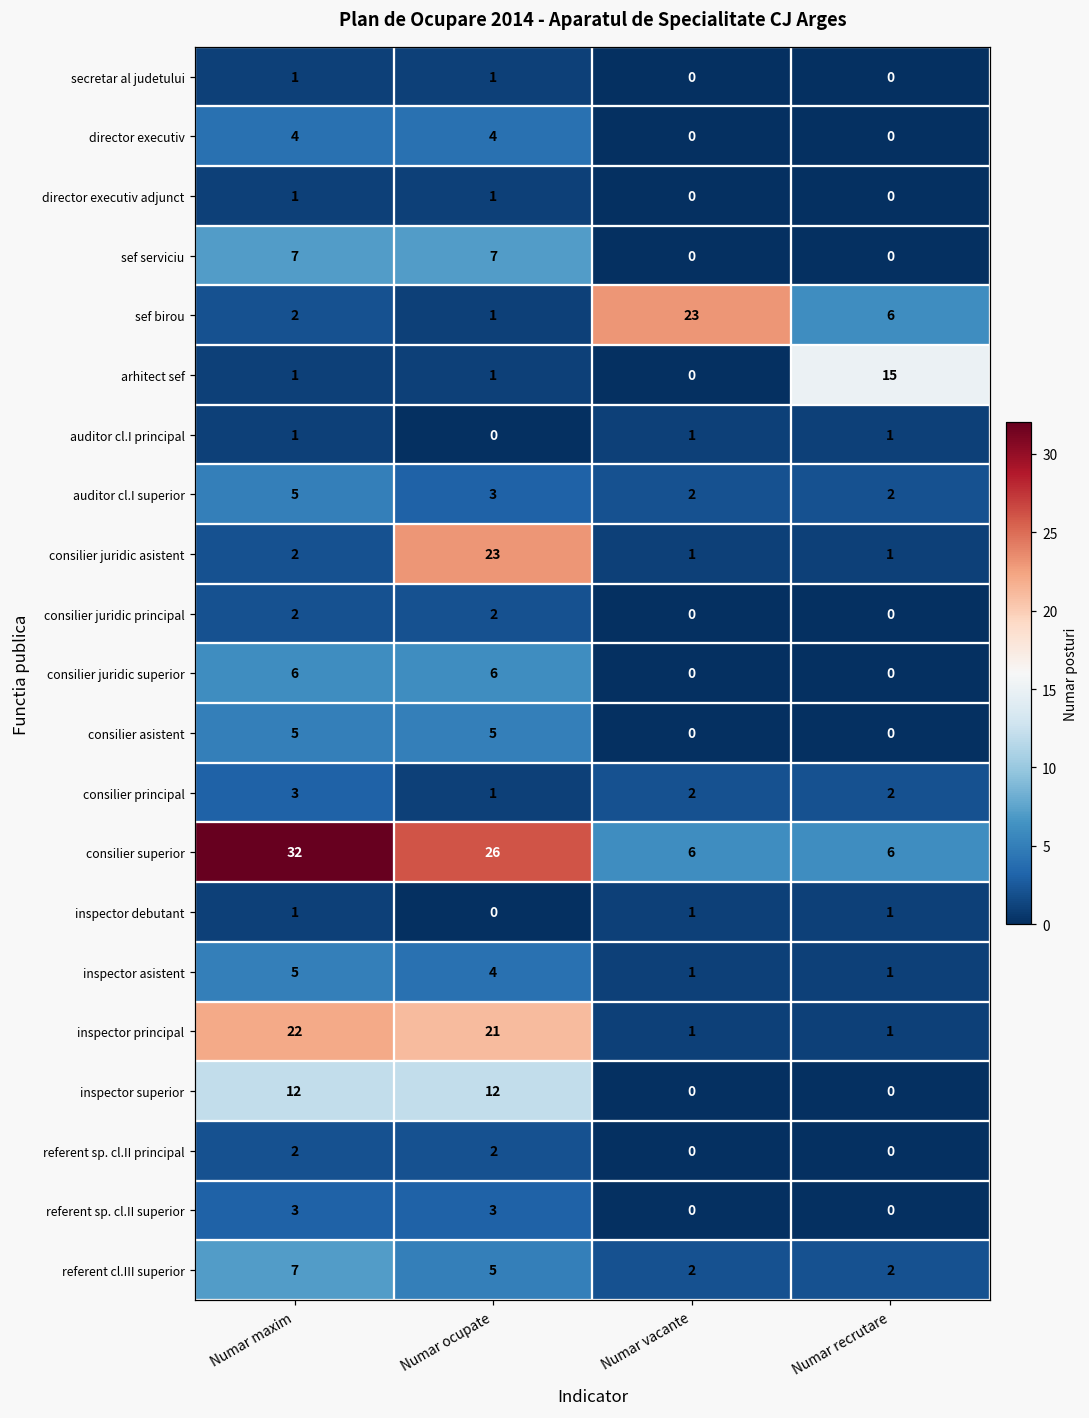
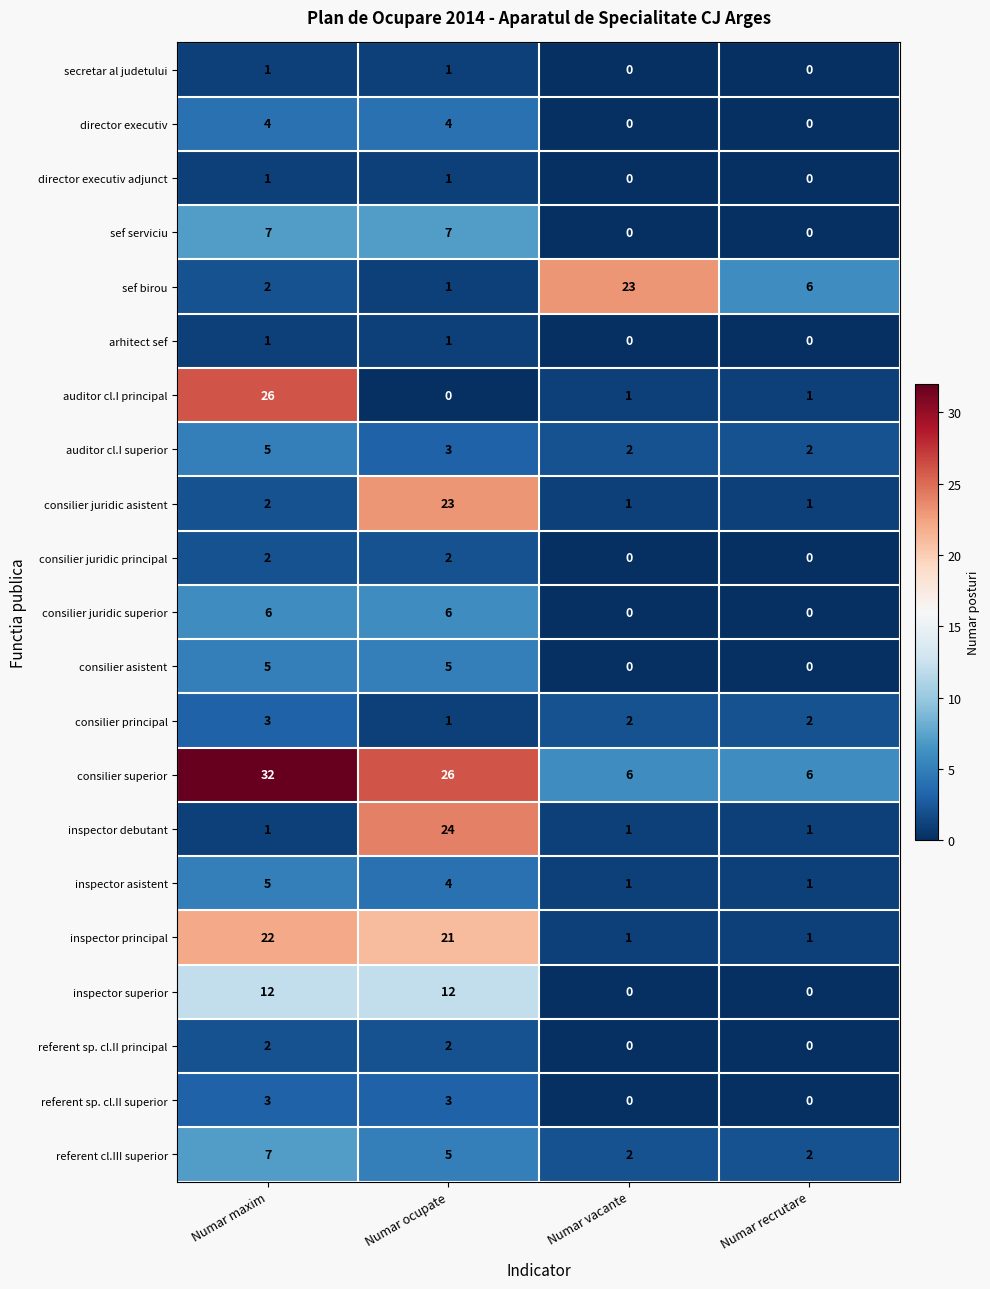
arhitect sef, Numar recrutare: 15 -> 0
auditor cl.I principal, Numar maxim: 1 -> 26
inspector debutant, Numar ocupate: 0 -> 24
